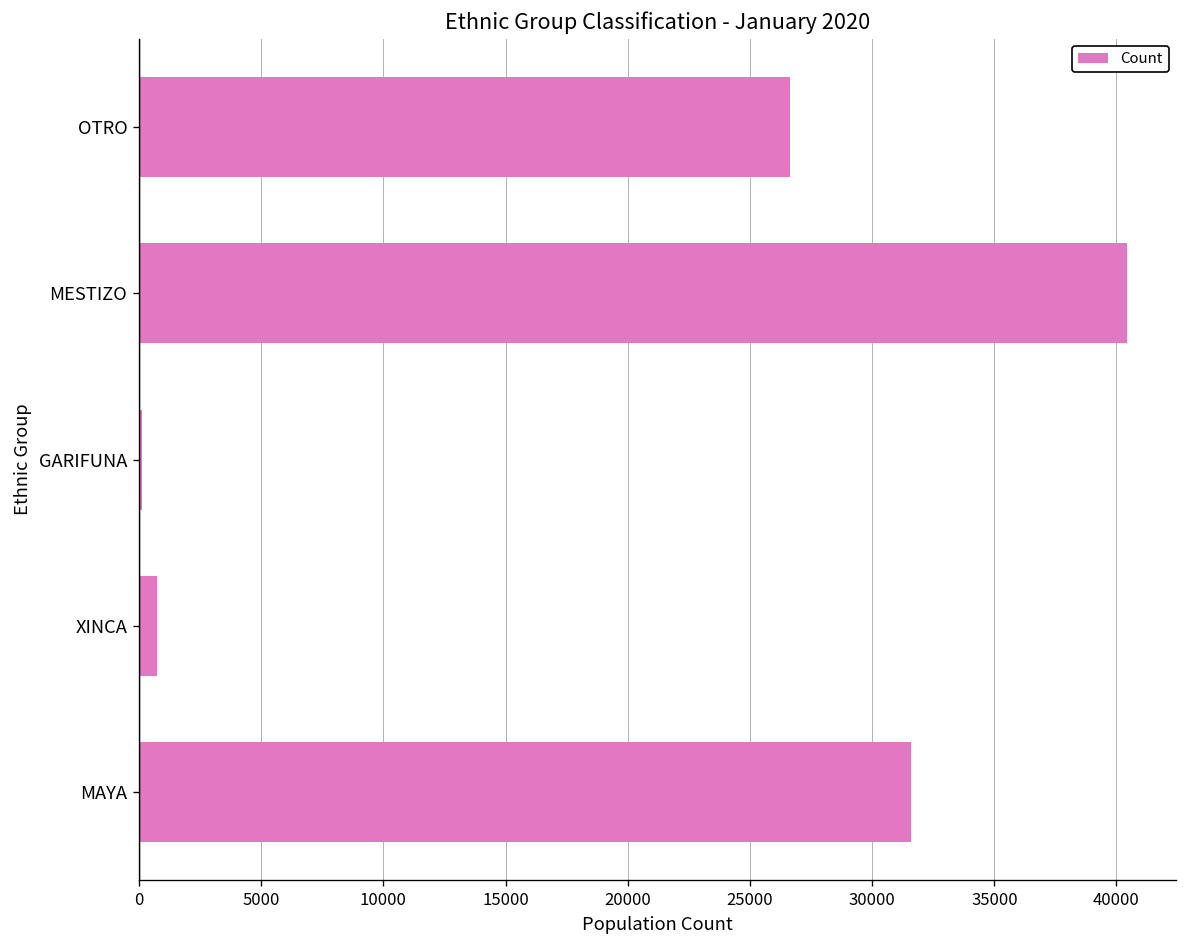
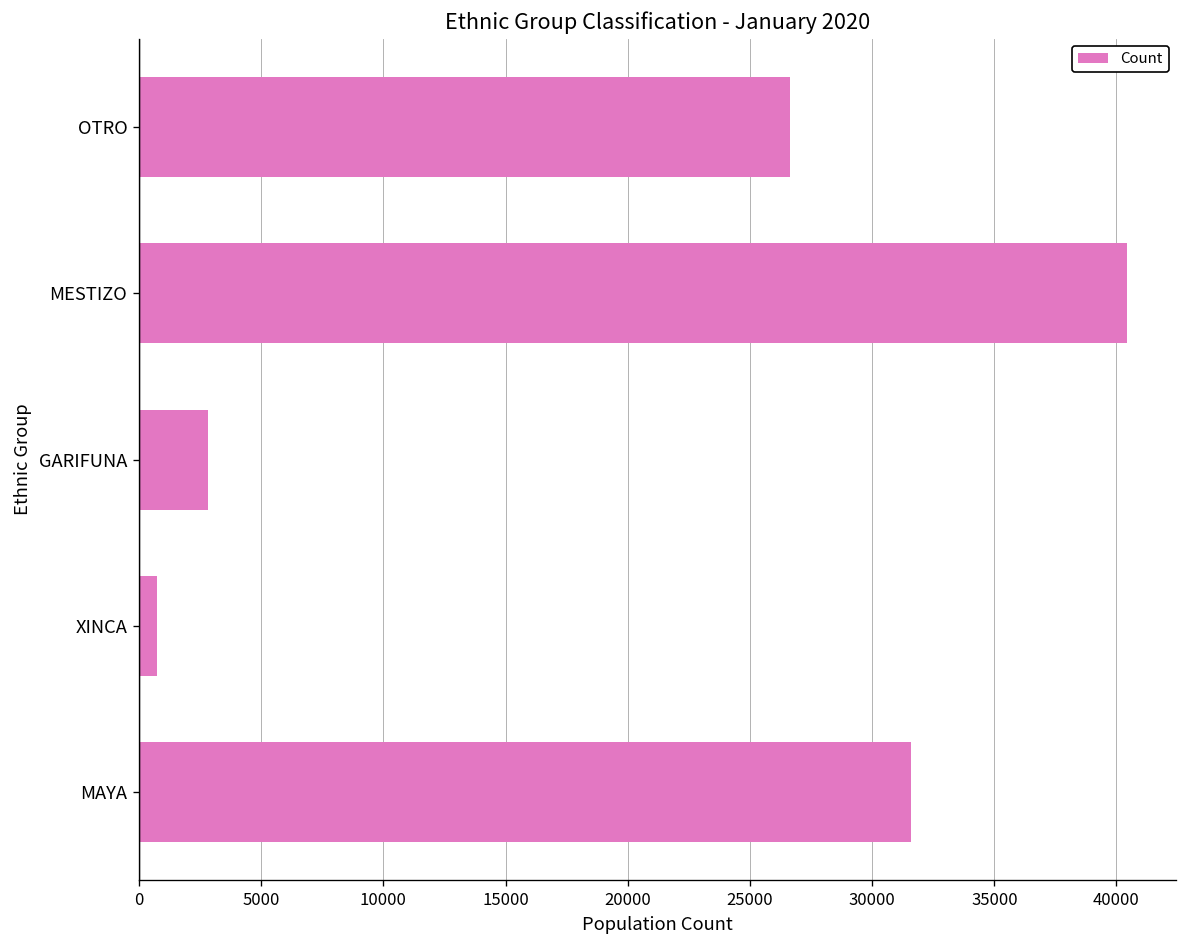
GARIFUNA: 100 -> 2800
